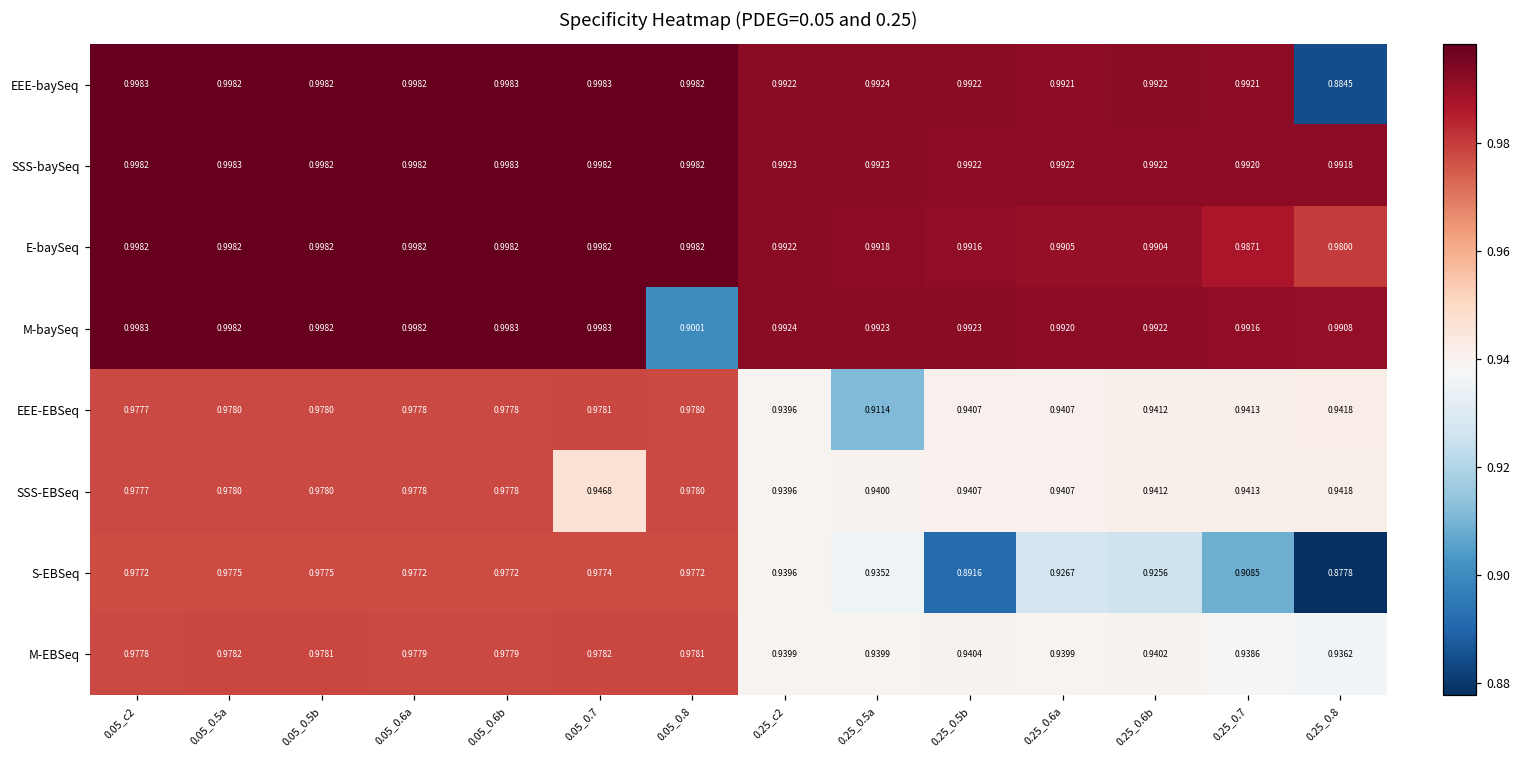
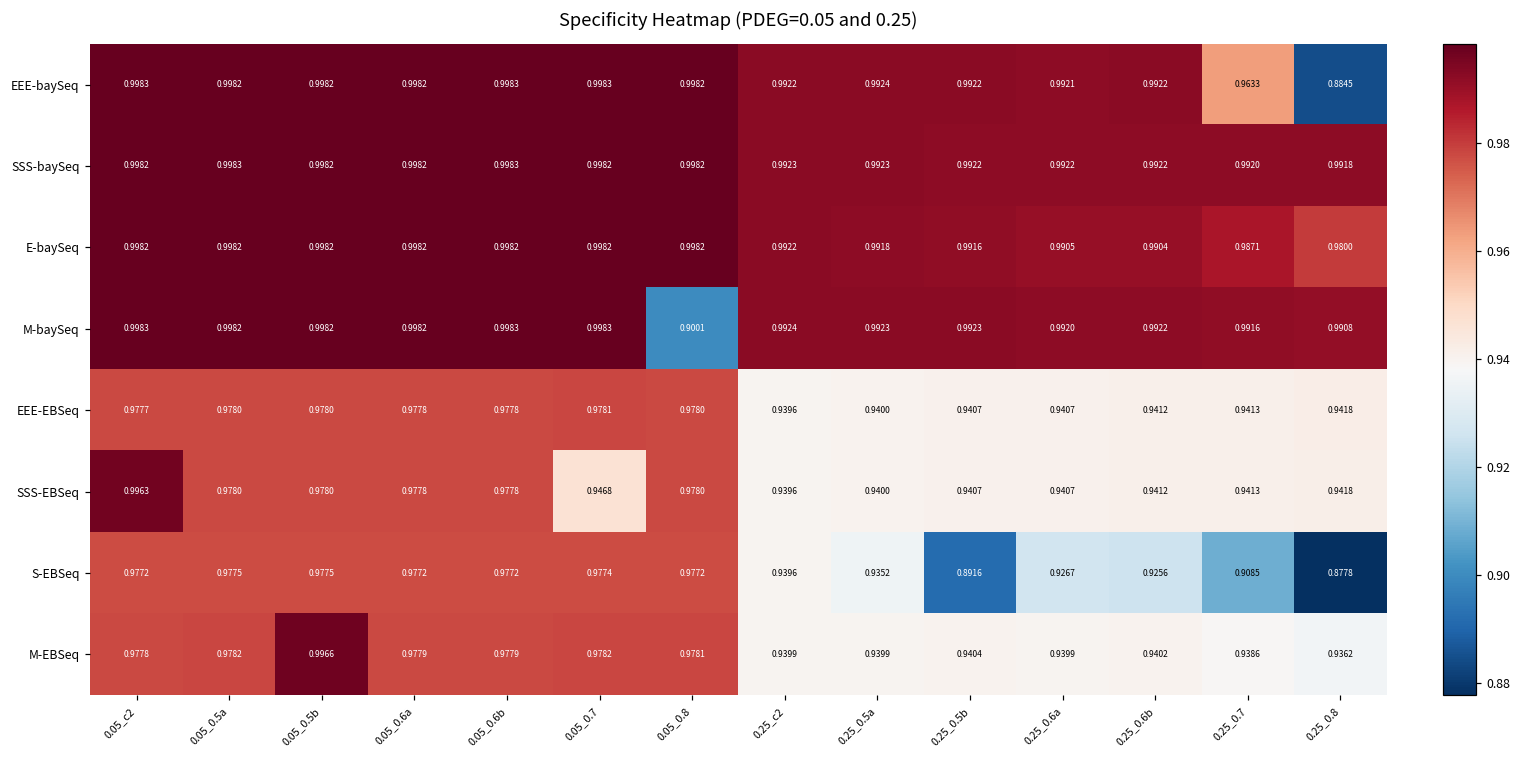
EEE-baySeq, 0.25_0.7: 0.9921 -> 0.9633
EEE-EBSeq, 0.25_0.5a: 0.9114 -> 0.9400
SSS-EBSeq, 0.05_c2: 0.9777 -> 0.9963
M-EBSeq, 0.05_0.5b: 0.9781 -> 0.9966
